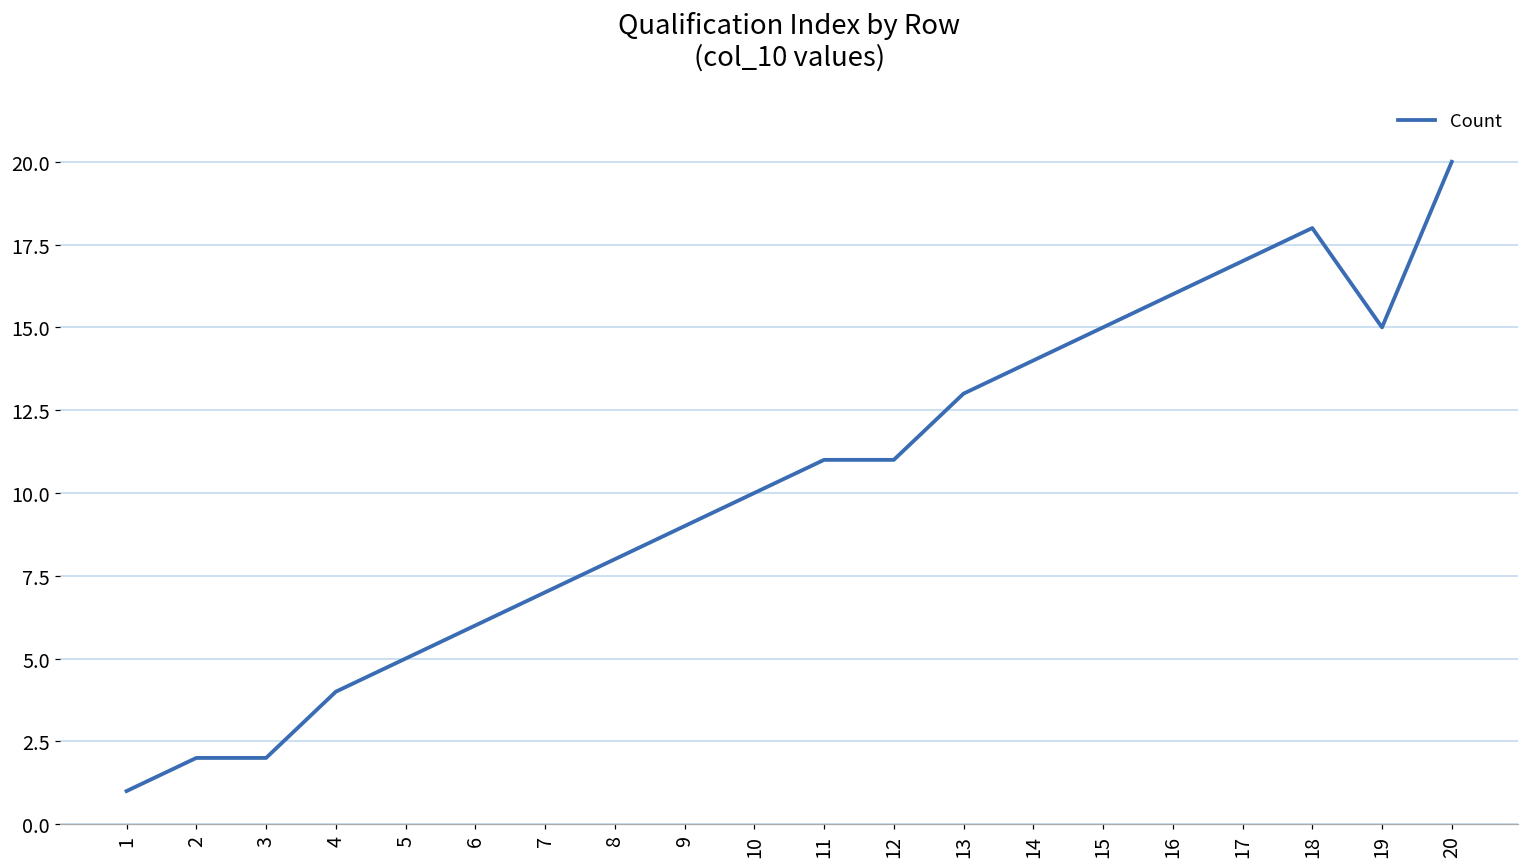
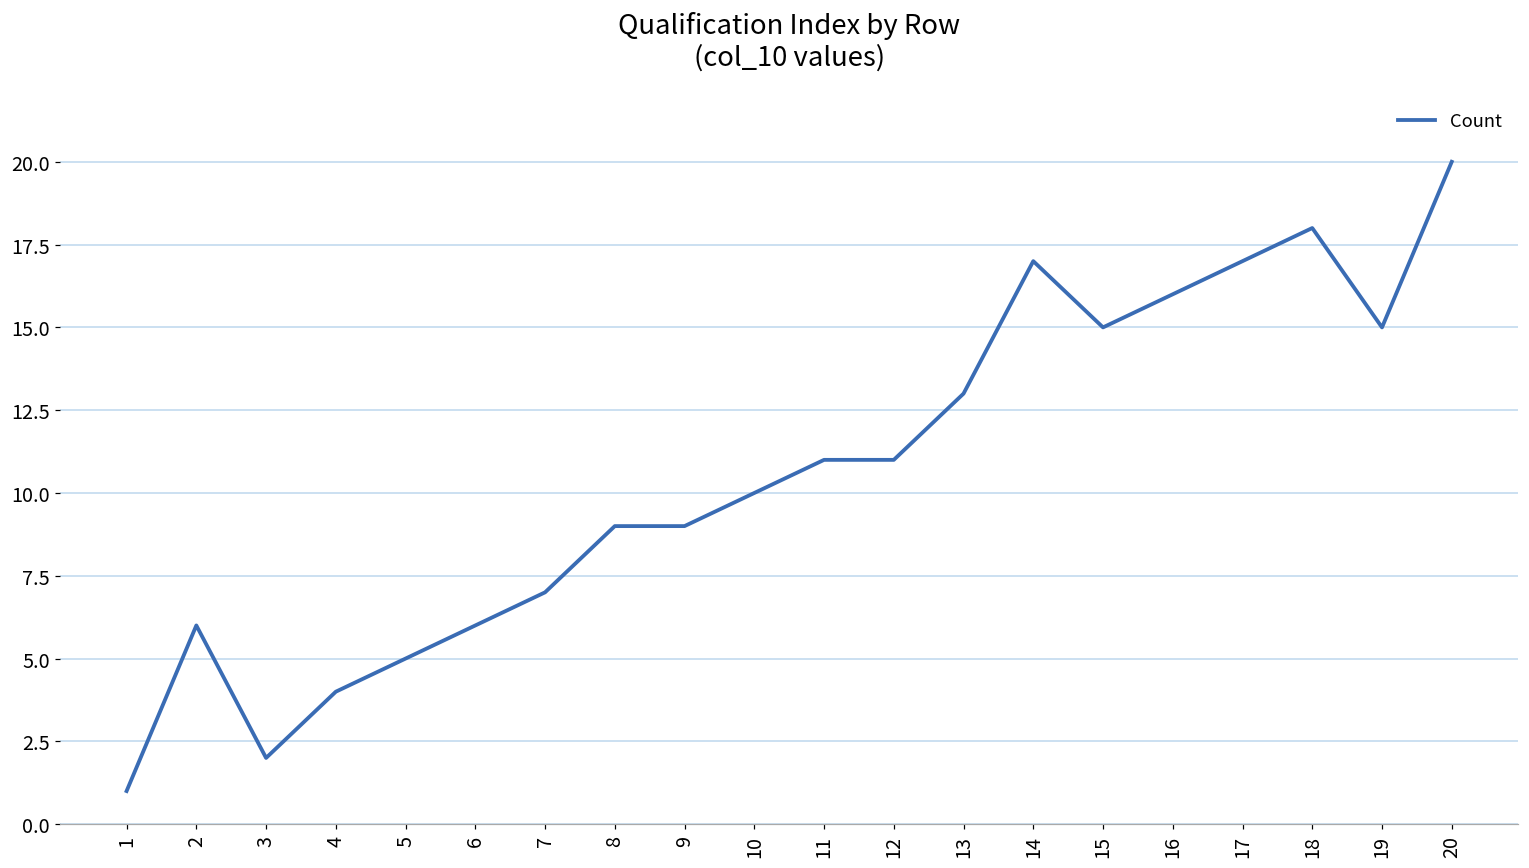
2: 2 -> 6
8: 8 -> 9
14: 14 -> 17
